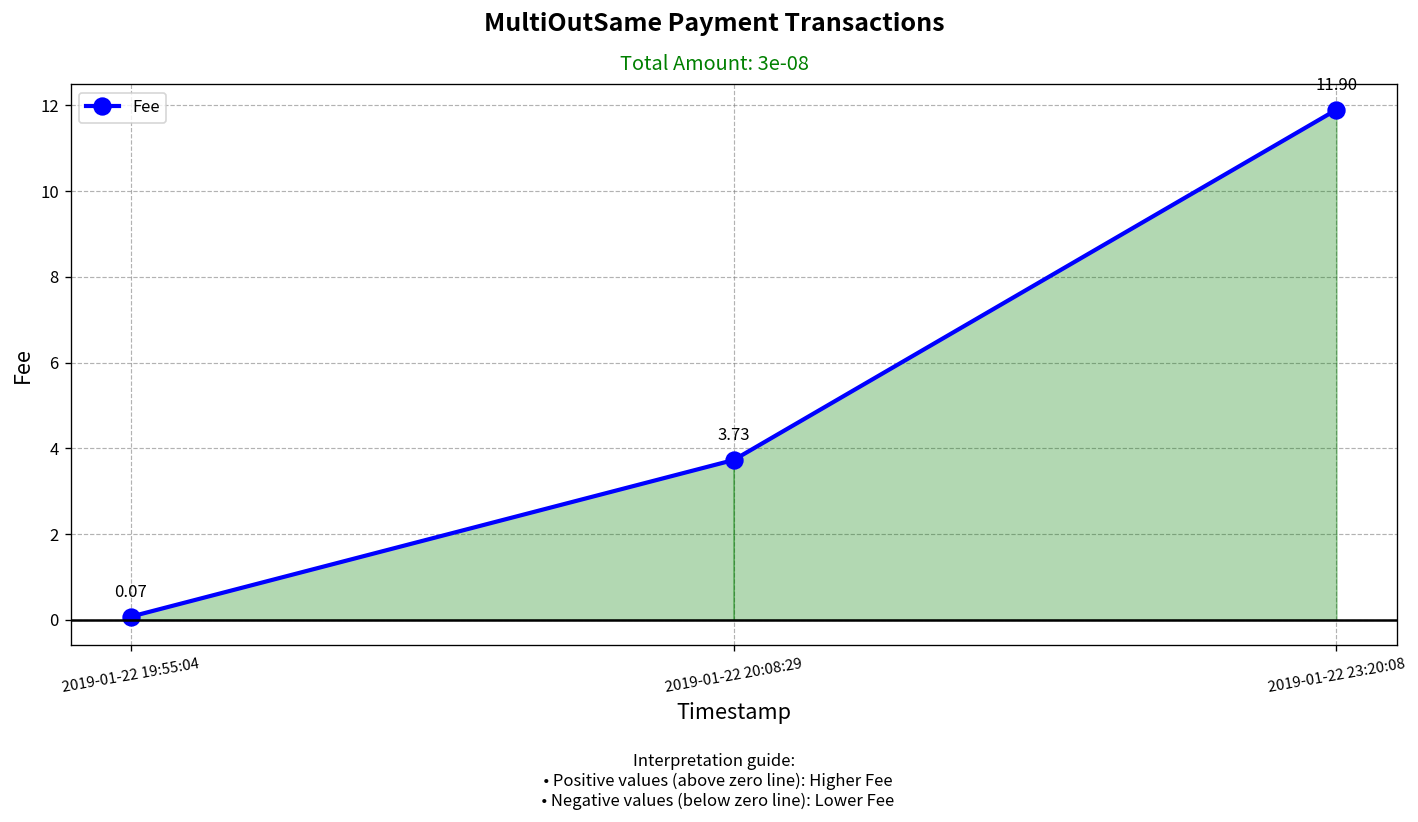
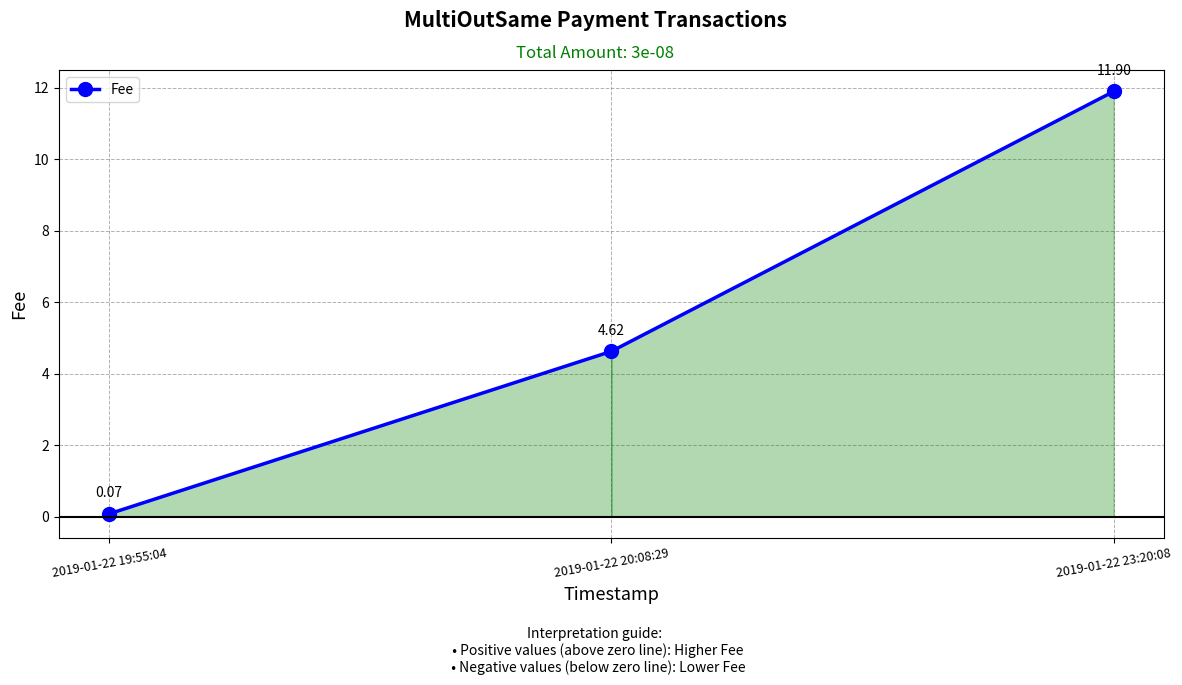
Fee, 2019-01-22 20:08:29: 3.73 -> 4.62
